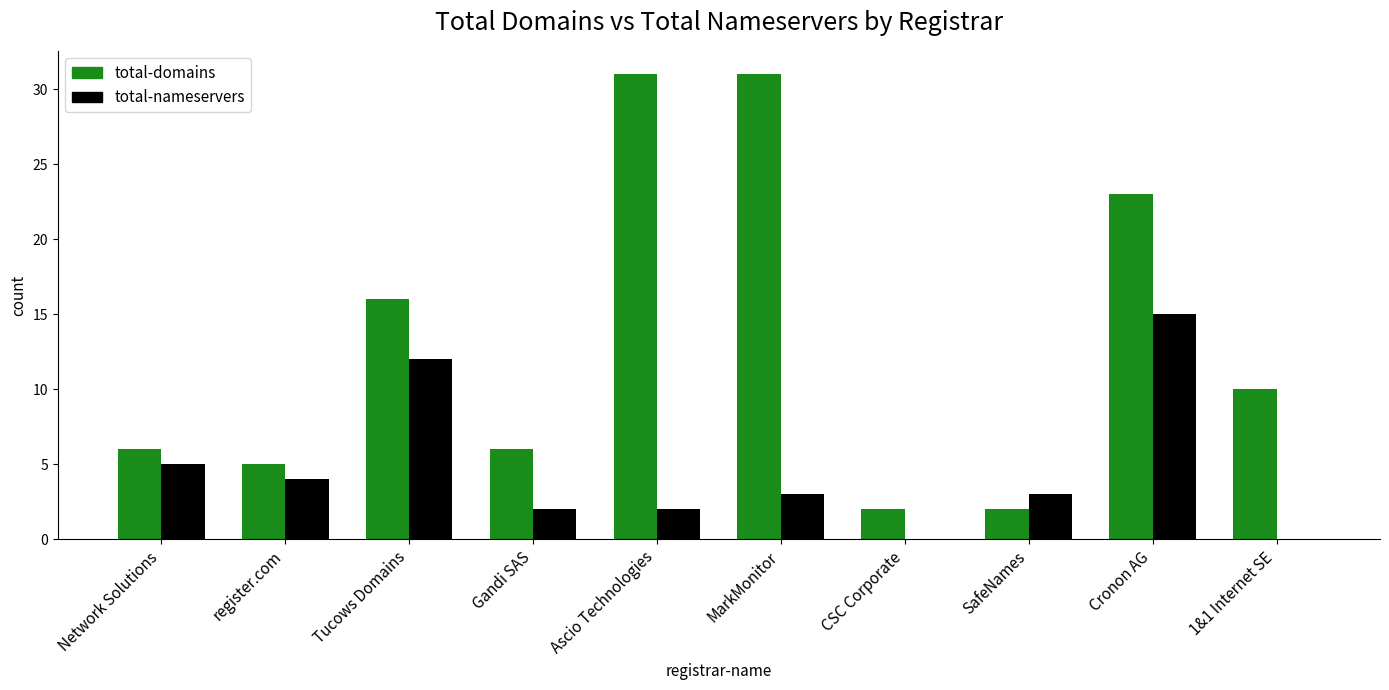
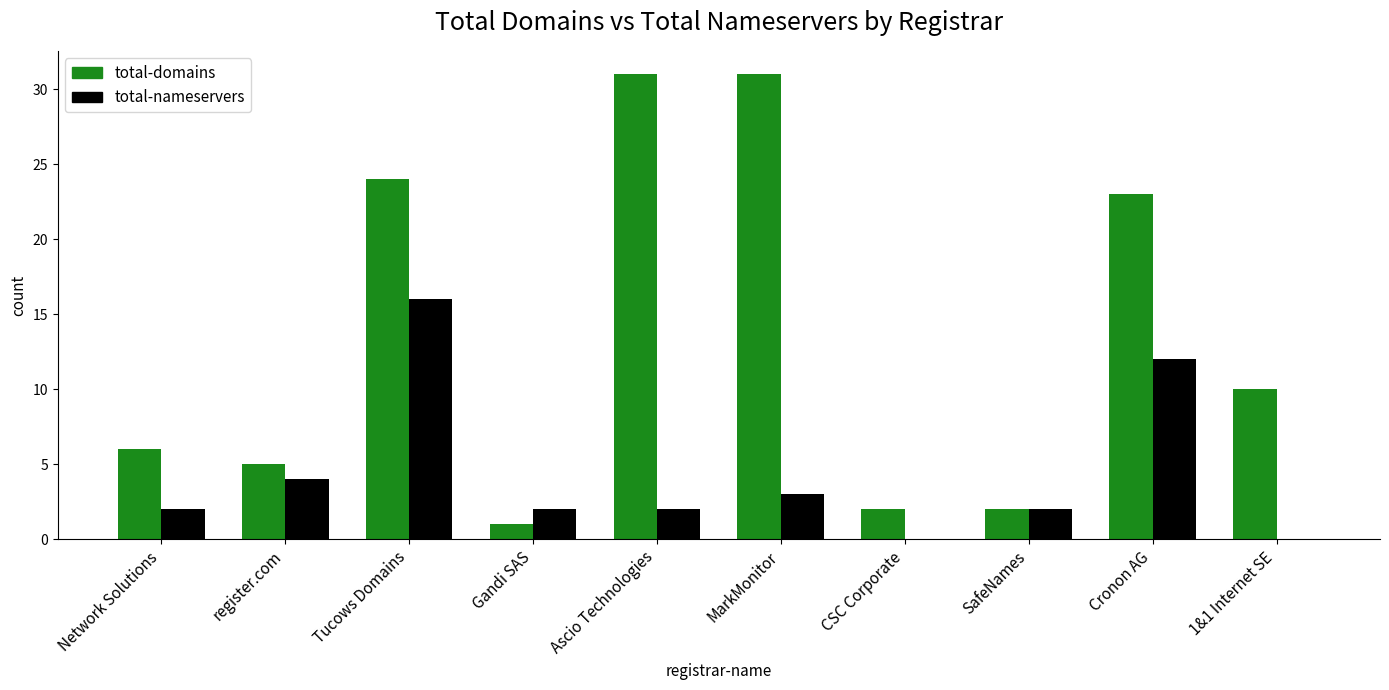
total-nameservers, Network Solutions: 5 -> 2
total-domains, Tucows Domains: 16 -> 24
total-nameservers, Tucows Domains: 12 -> 16
total-domains, Gandi SAS: 6 -> 1
total-nameservers, SafeNames: 3 -> 2
total-nameservers, Cronon AG: 15 -> 12
